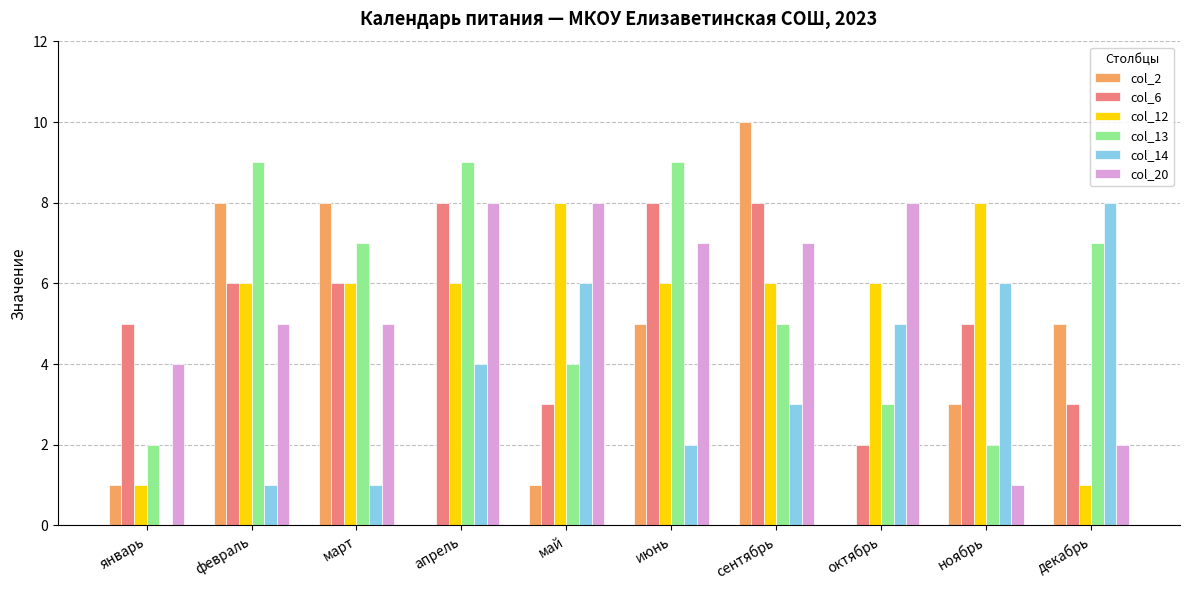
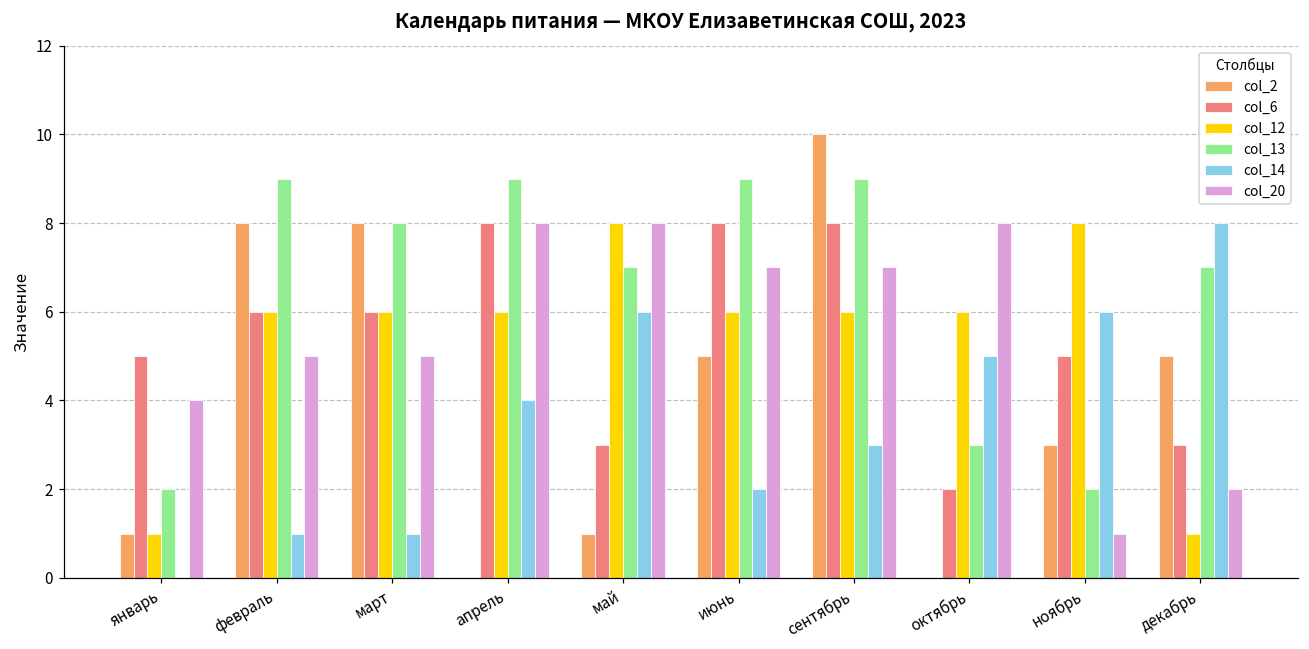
col_13, март: 7 -> 8
col_13, май: 4 -> 7
col_13, сентябрь: 5 -> 9
